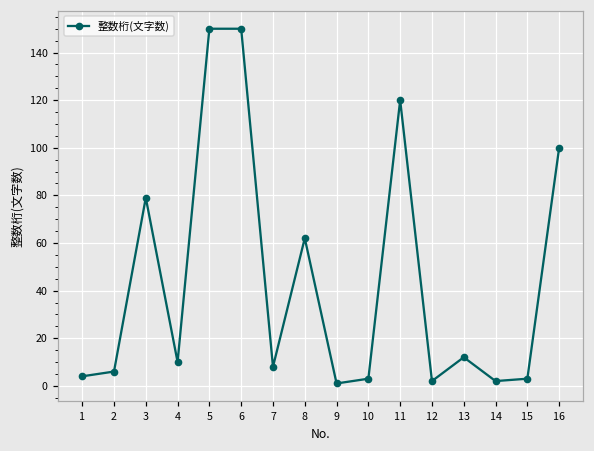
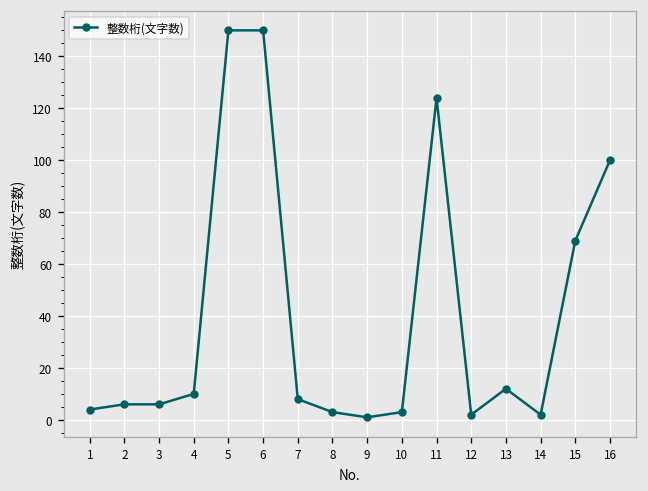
3: 79 -> 6
8: 62 -> 3
11: 120 -> 124
15: 3 -> 69
